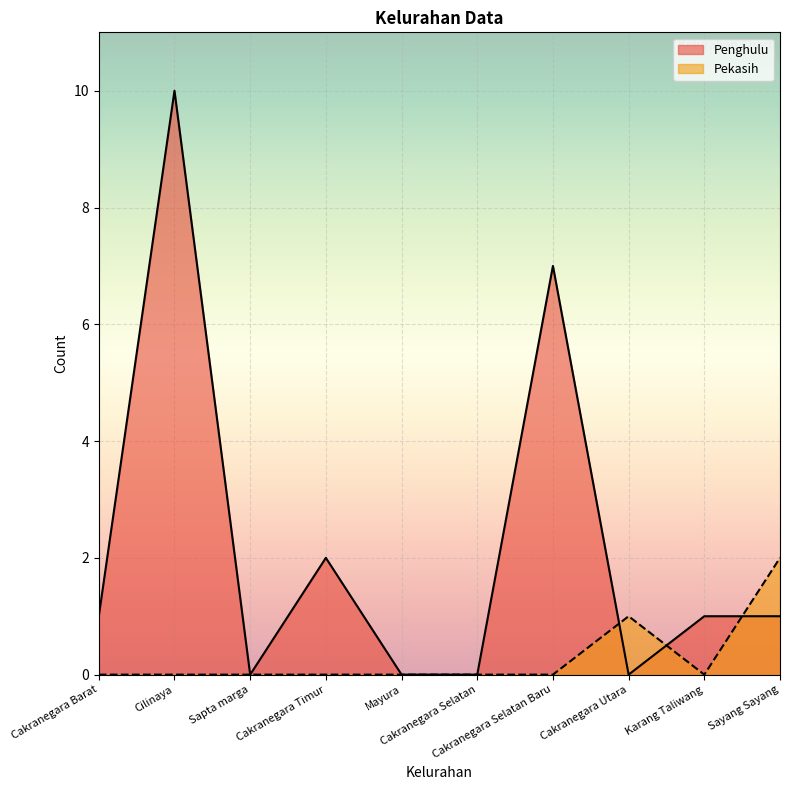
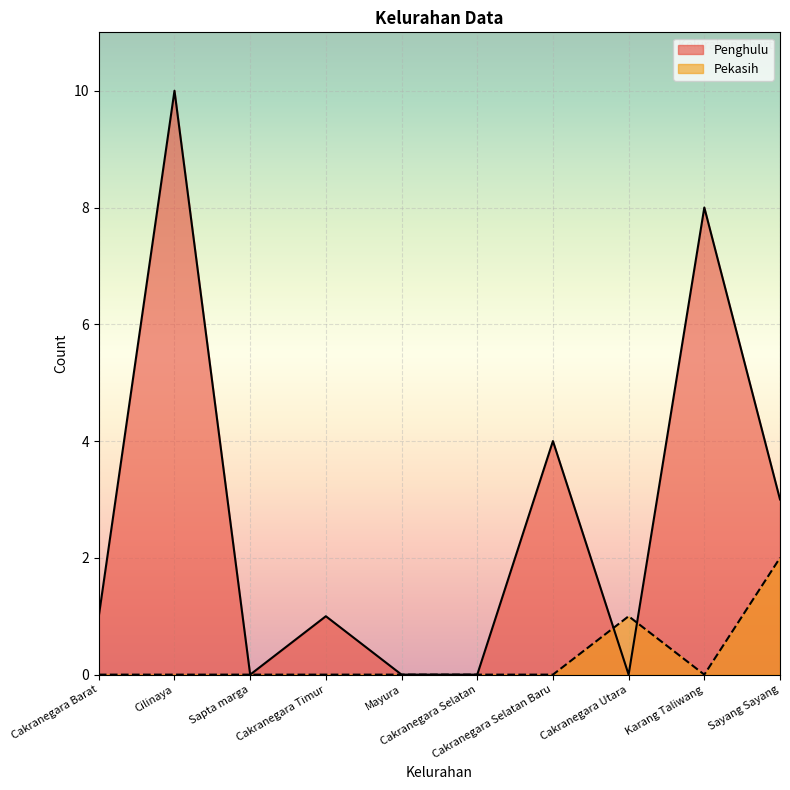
Penghulu, Cakranegara Timur: 2 -> 1
Penghulu, Cakranegara Selatan Baru: 7 -> 4
Penghulu, Karang Taliwang: 1 -> 8
Penghulu, Sayang Sayang: 1 -> 3
